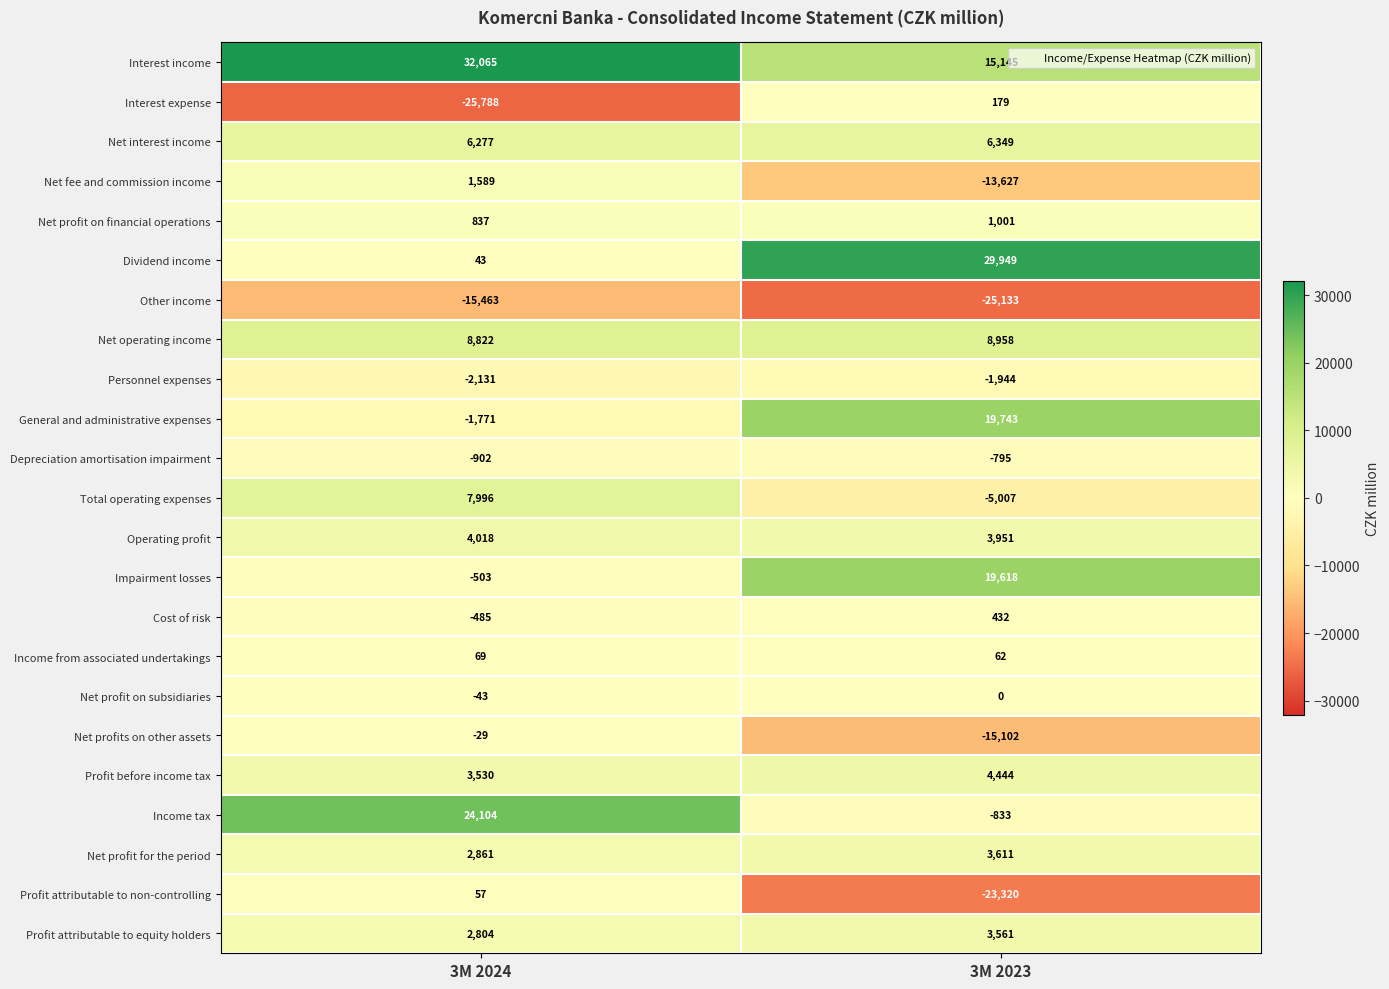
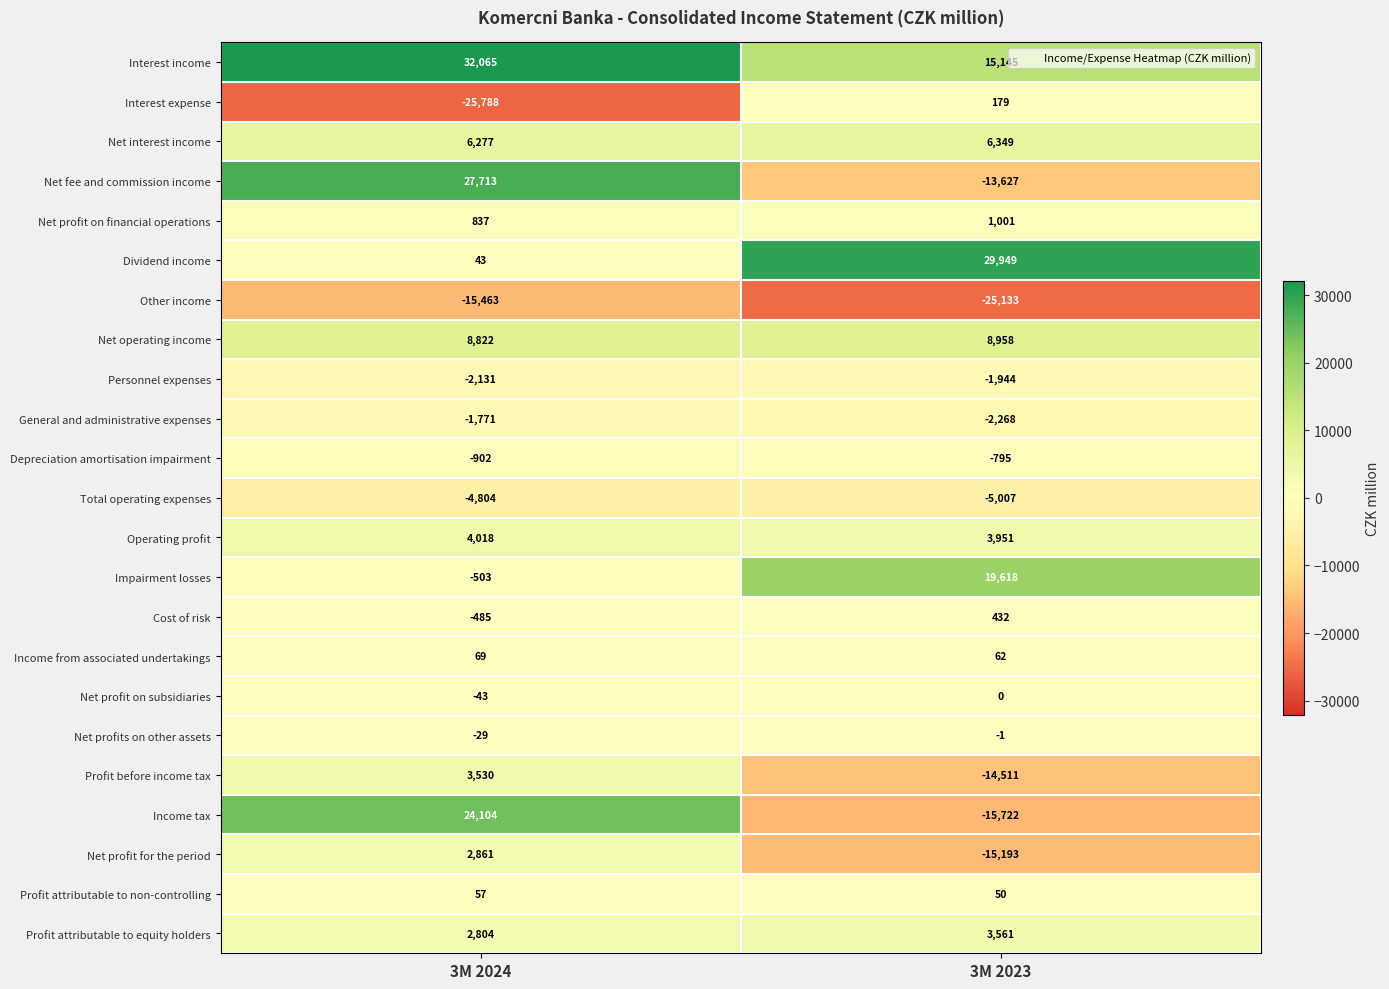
Net fee and commission income, 3M 2024: 1,589 -> 27,713
General and administrative expenses, 3M 2023: 19,743 -> -2,268
Total operating expenses, 3M 2024: 7,996 -> -4,804
Net profits on other assets, 3M 2023: -15,102 -> -1
Profit before income tax, 3M 2023: 4,444 -> -14,511
Income tax, 3M 2023: -833 -> -15,722
Net profit for the period, 3M 2023: 3,611 -> -15,193
Profit attributable to non-controlling, 3M 2023: -23,320 -> 50
